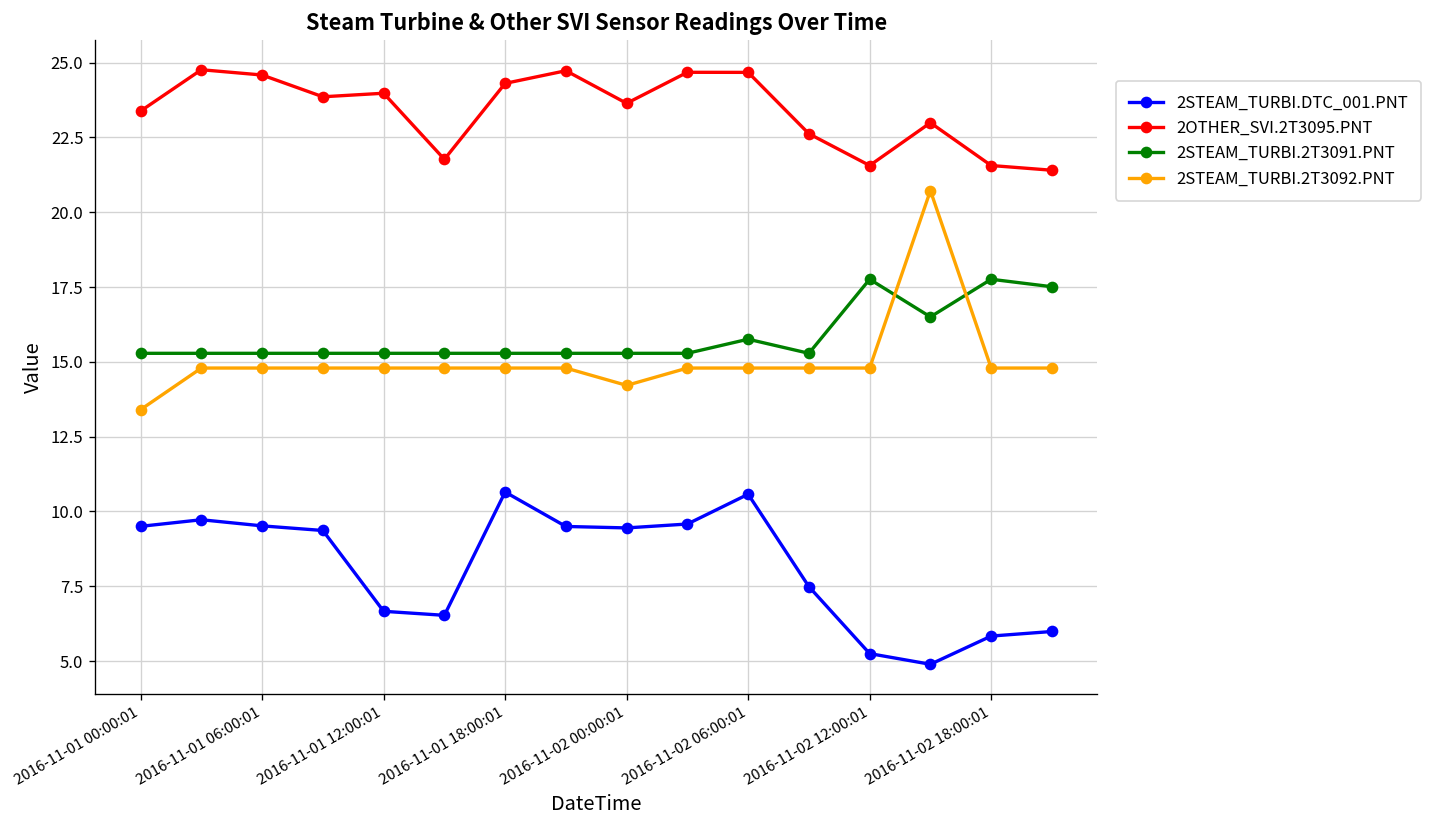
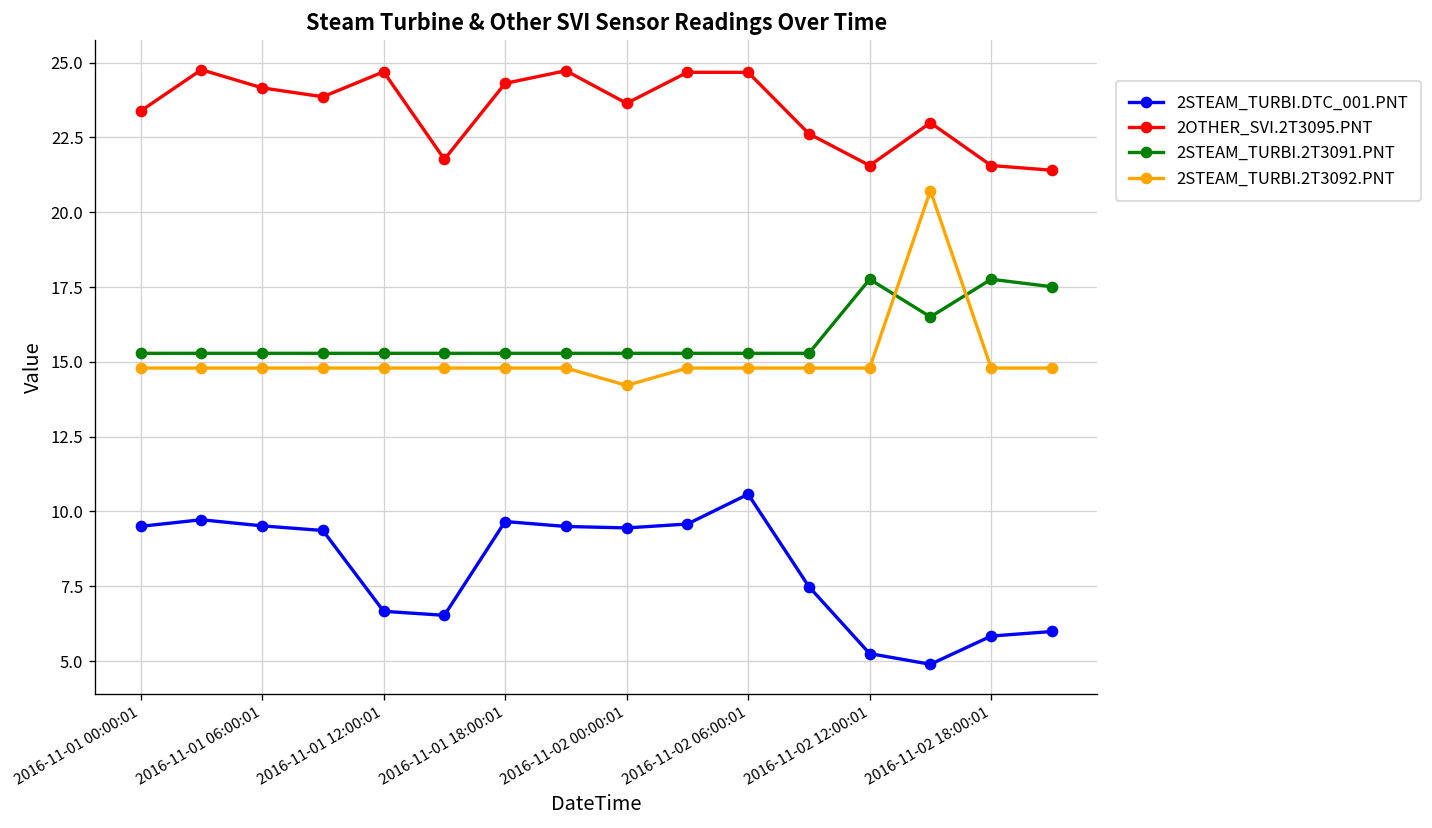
2STEAM_TURBI.2T3092.PNT, 2016-11-01 00:00:01: 13.4 -> 14.8
2OTHER_SVI.2T3095.PNT, 2016-11-01 06:00:01: 24.6 -> 24.2
2OTHER_SVI.2T3095.PNT, 2016-11-01 12:00:01: 24.0 -> 24.7
2STEAM_TURBI.DTC_001.PNT, 2016-11-01 18:00:01: 10.6 -> 9.7
2STEAM_TURBI.2T3091.PNT, 2016-11-02 06:00:01: 15.8 -> 15.3
